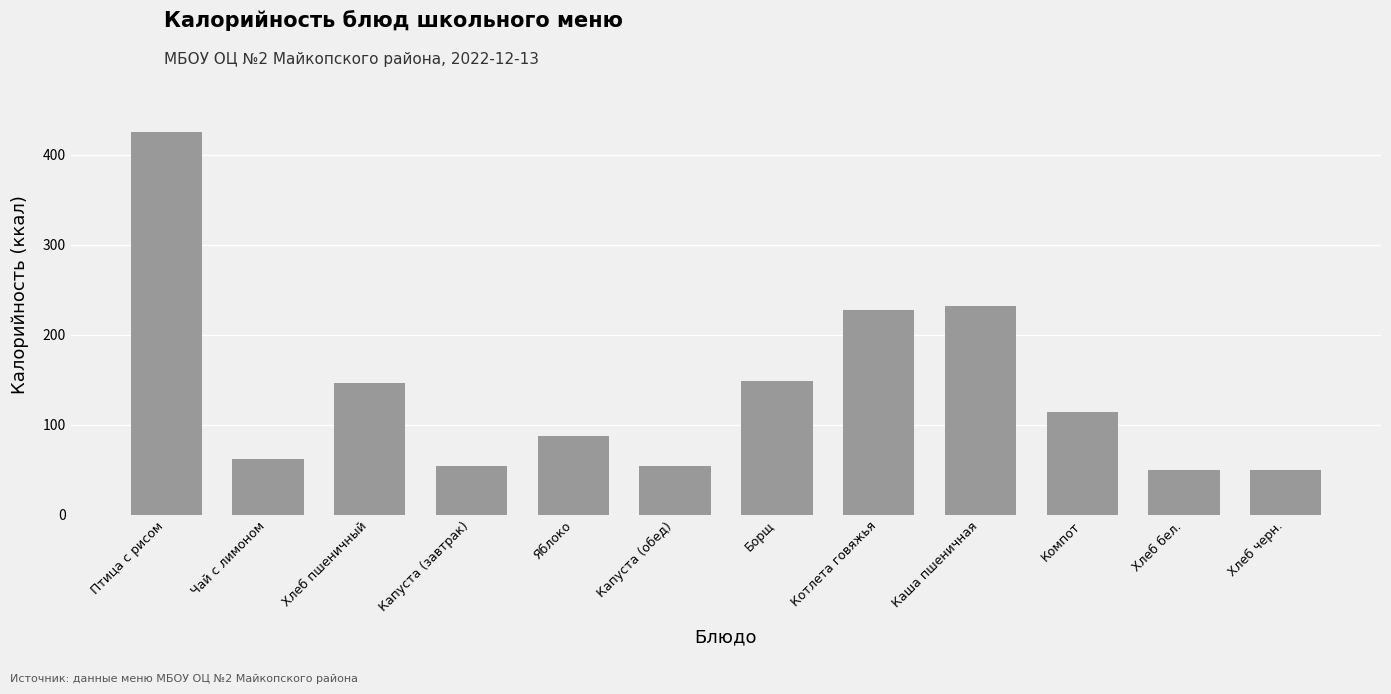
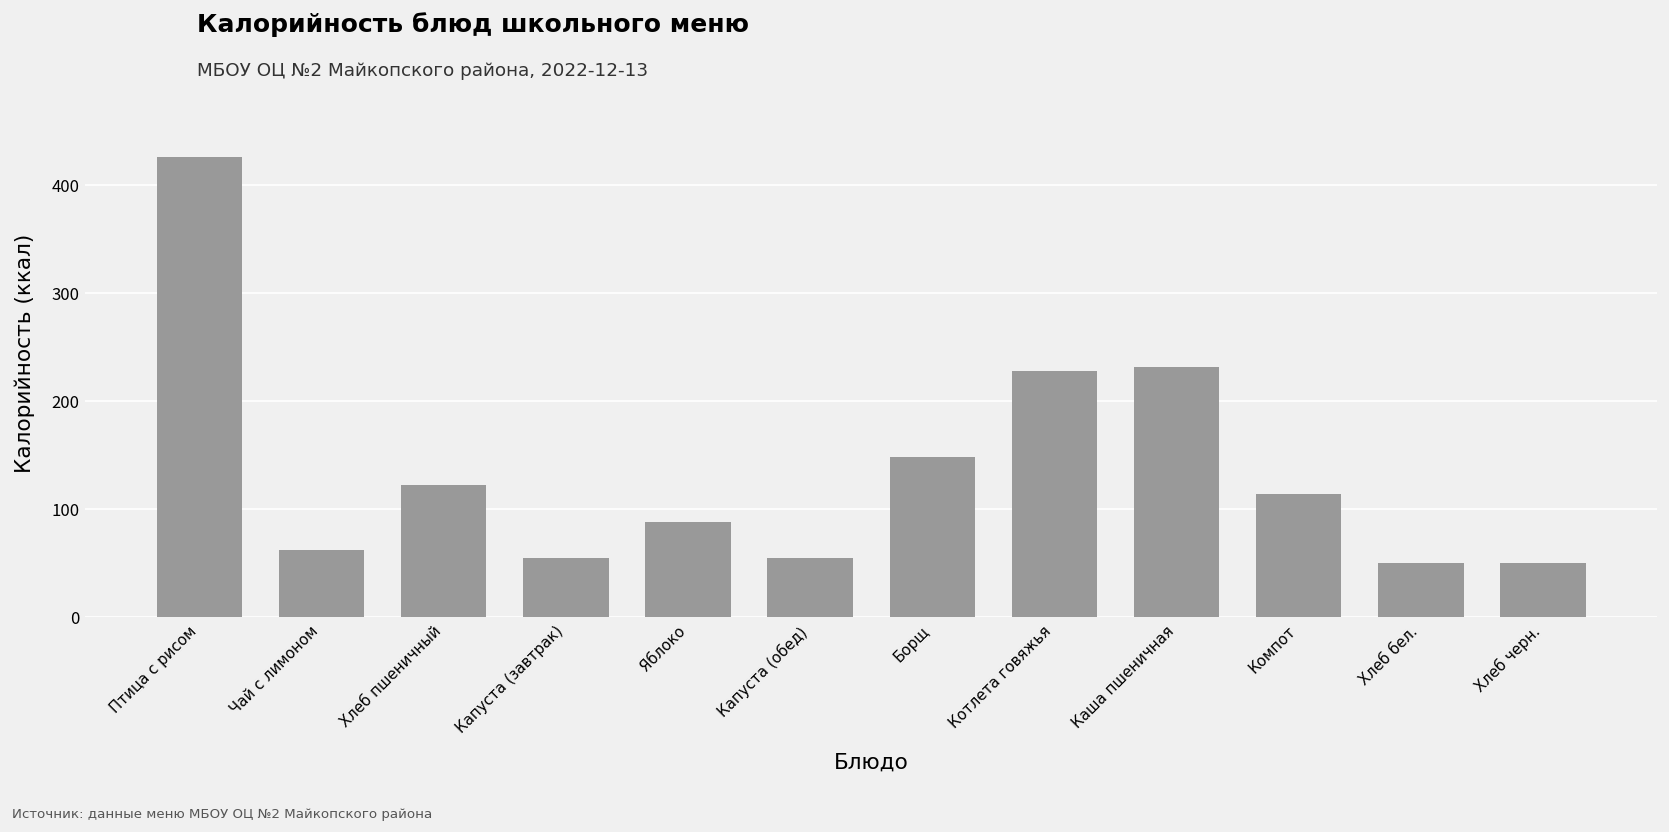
Хлеб пшеничный: 150 -> 120
